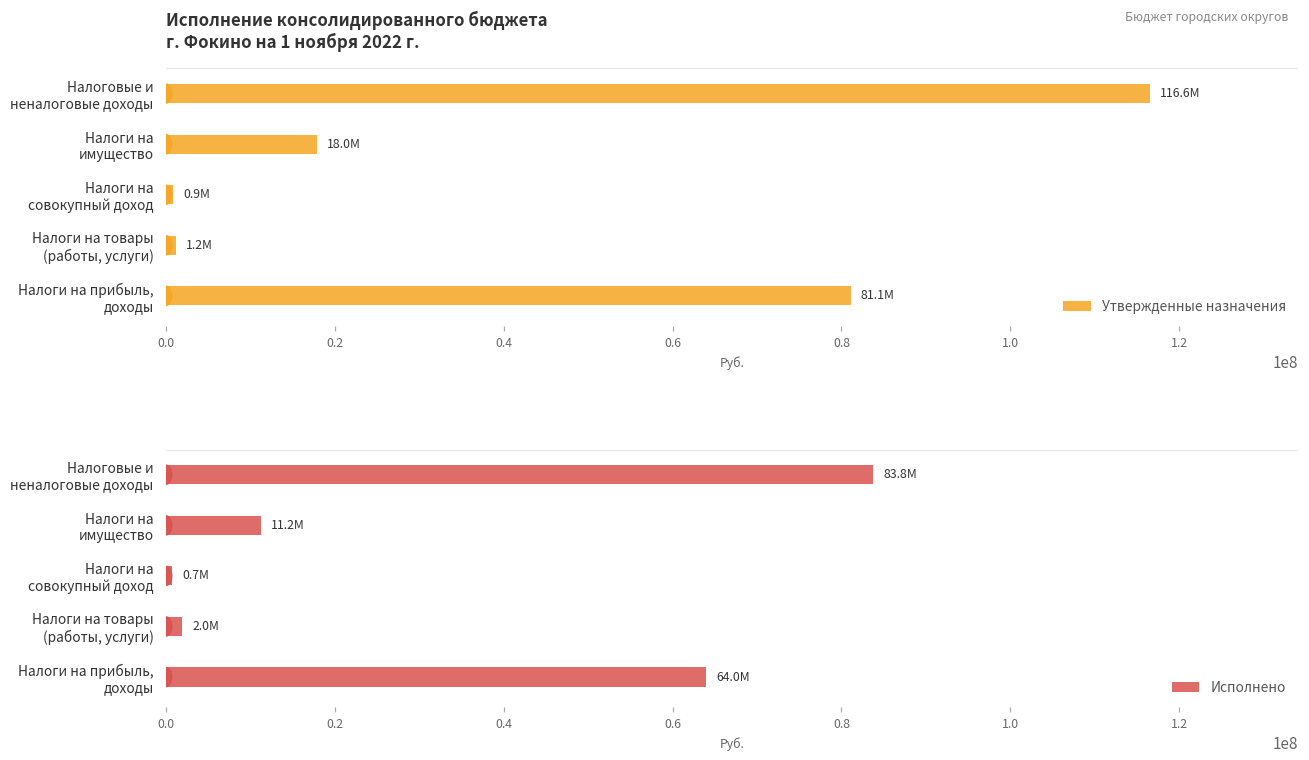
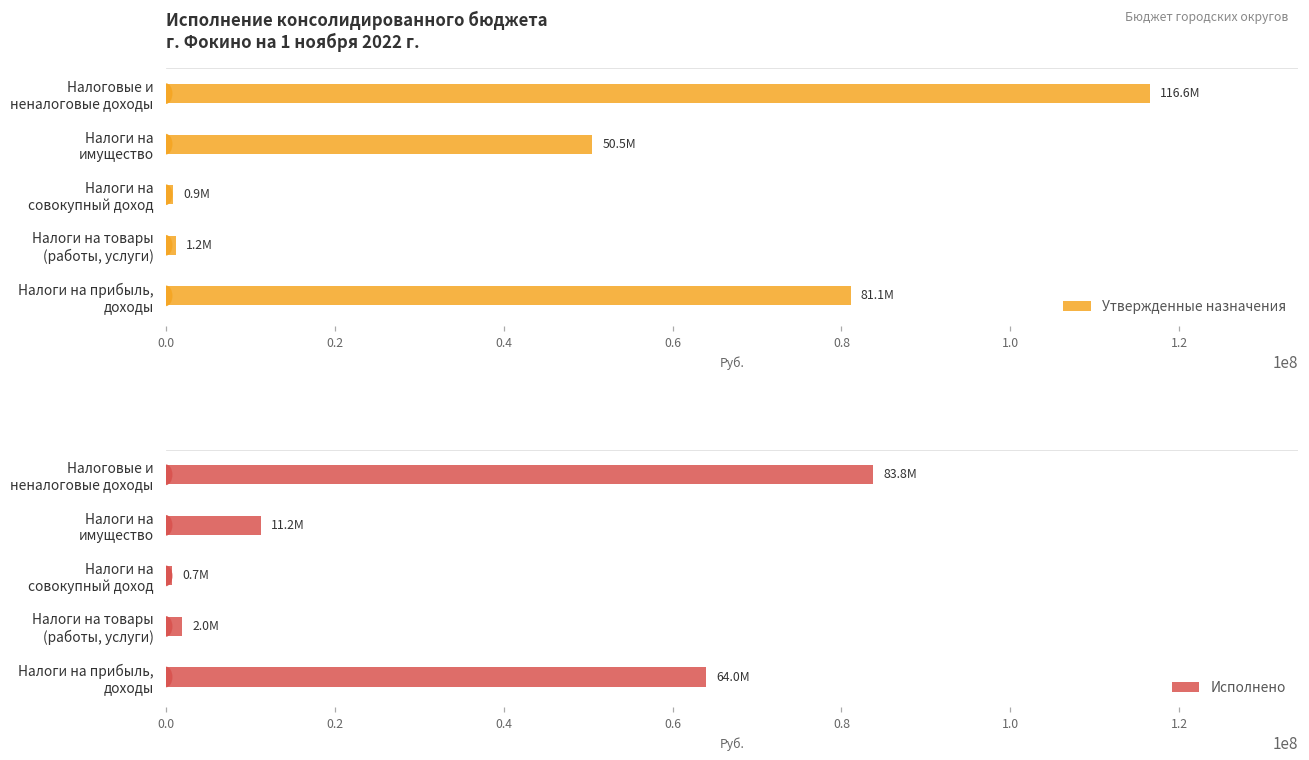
Исполнение консолидированного бюджета г. Фокино на 1 ноября 2022 г., Налоги на имущество: 18.0M -> 50.5M
